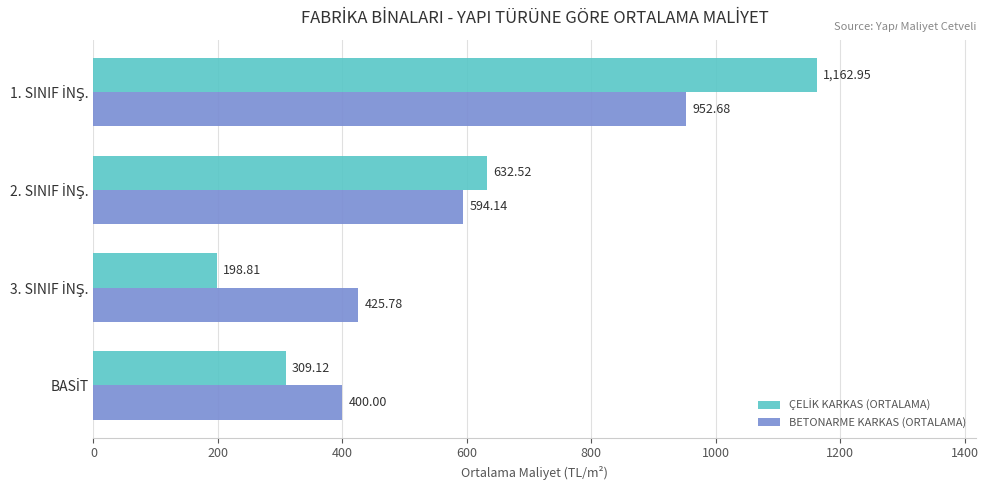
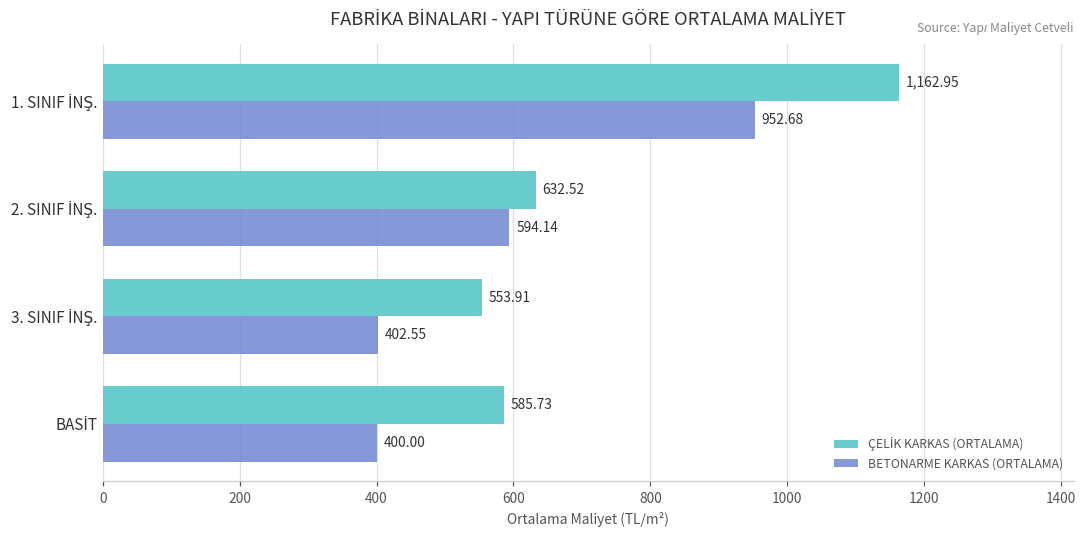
ÇELİK KARKAS (ORTALAMA), 3. SINIF İNŞ.: 198.81 -> 553.91
BETONARME KARKAS (ORTALAMA), 3. SINIF İNŞ.: 425.78 -> 402.55
ÇELİK KARKAS (ORTALAMA), BASİT: 309.12 -> 585.73
